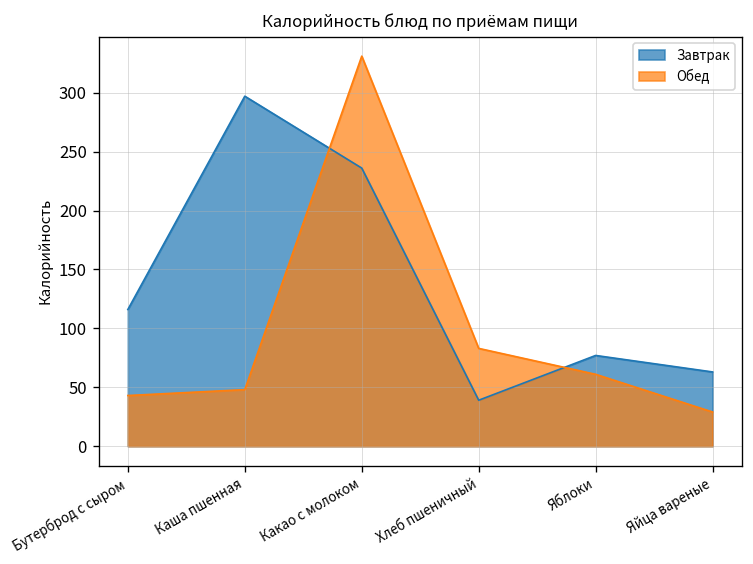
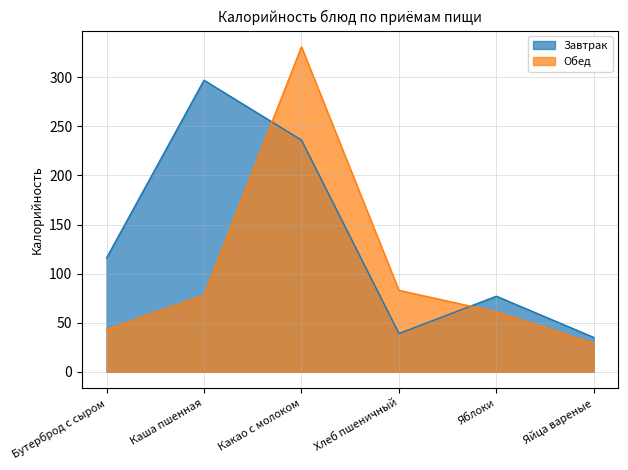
Обед, Каша пшенная: 50 -> 80
Завтрак, Яйца вареные: 60 -> 40
